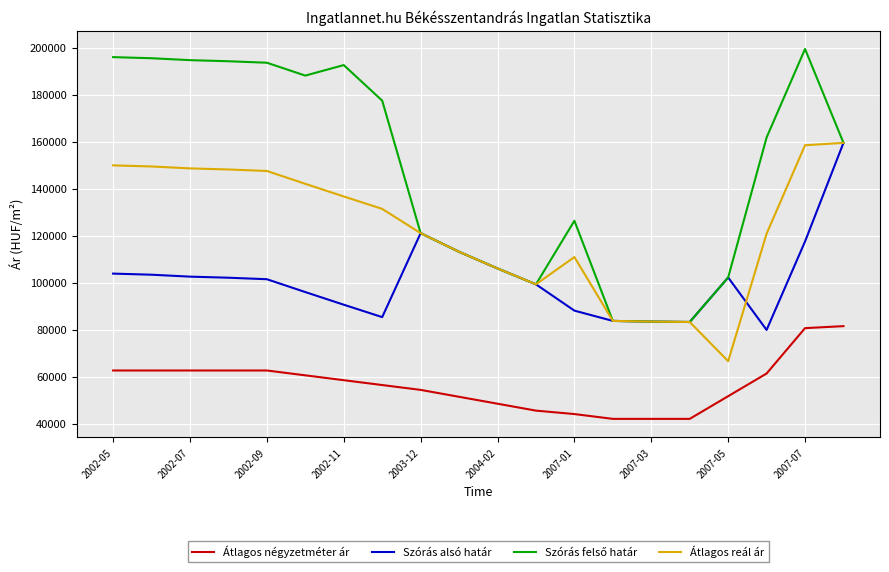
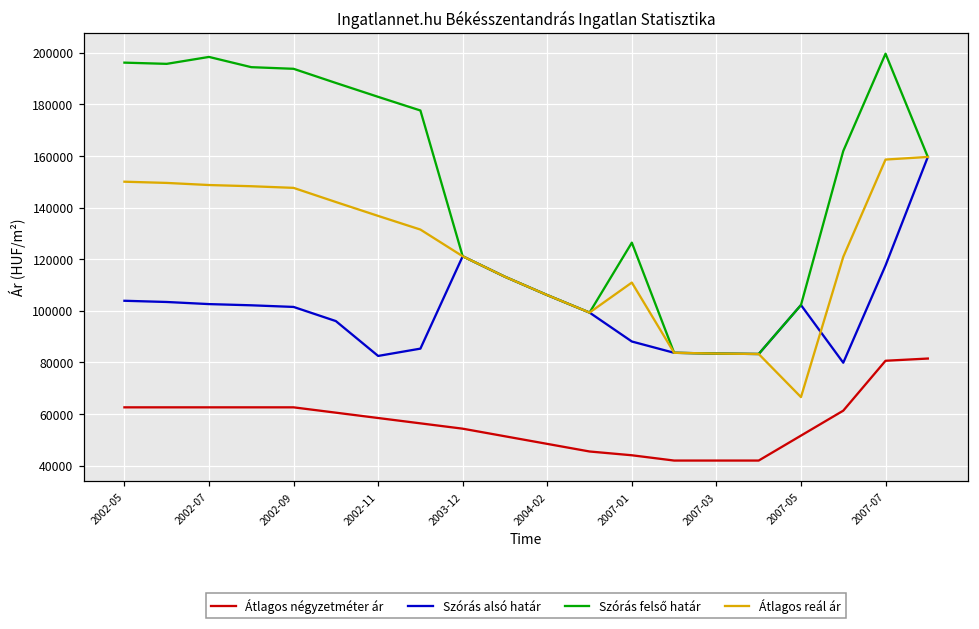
Szórás felső határ, 2002-07: 195000 -> 198000
Szórás alsó határ, 2002-11: 91000 -> 83000
Szórás felső határ, 2002-11: 193000 -> 183000
